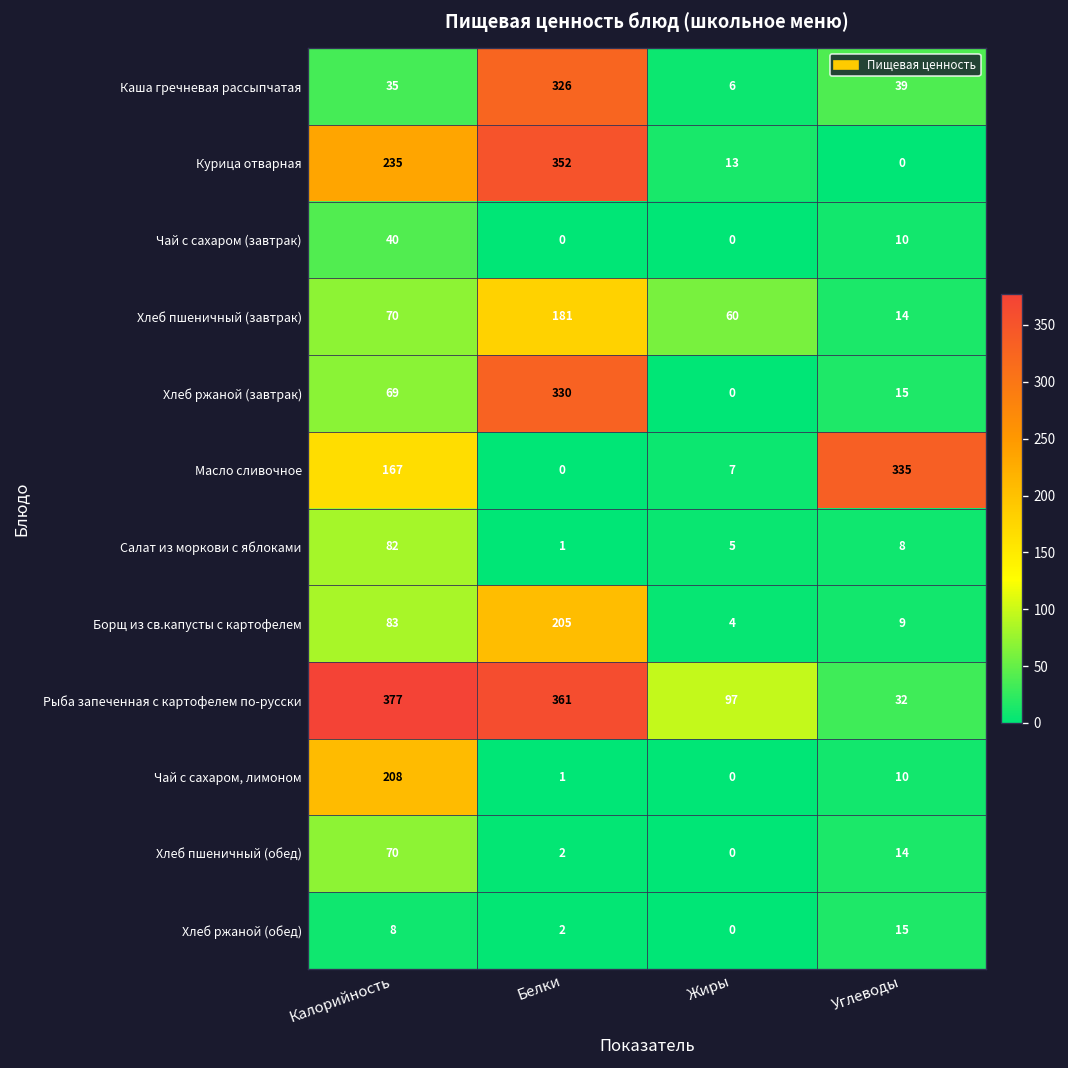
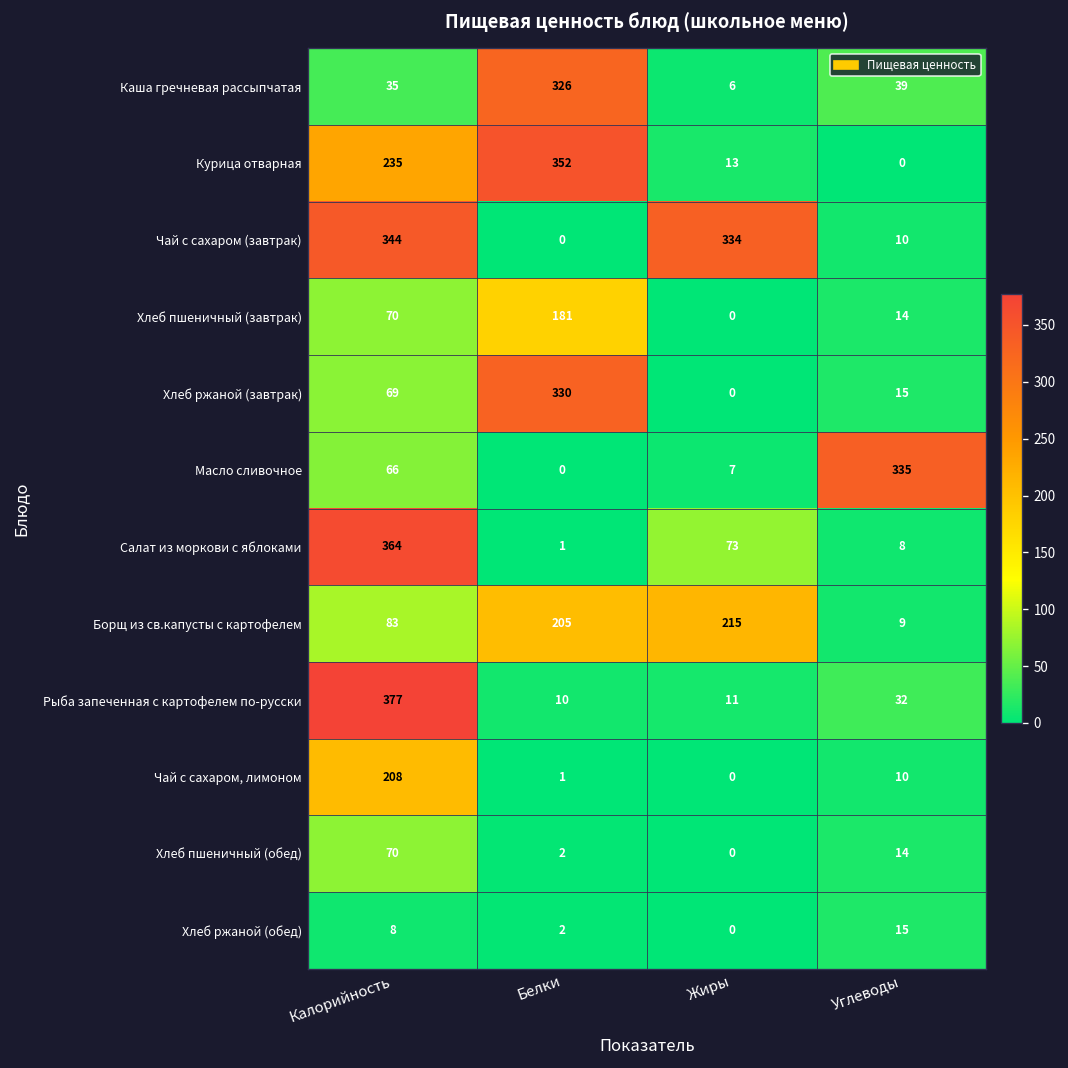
Чай с сахаром (завтрак), Калорийность: 40 -> 344
Чай с сахаром (завтрак), Жиры: 0 -> 334
Хлеб пшеничный (завтрак), Жиры: 60 -> 0
Масло сливочное, Калорийность: 167 -> 66
Салат из моркови с яблоками, Калорийность: 82 -> 364
Салат из моркови с яблоками, Жиры: 5 -> 73
Борщ из св.капусты с картофелем, Жиры: 4 -> 215
Рыба запеченная с картофелем по-русски, Белки: 361 -> 10
Рыба запеченная с картофелем по-русски, Жиры: 97 -> 11
